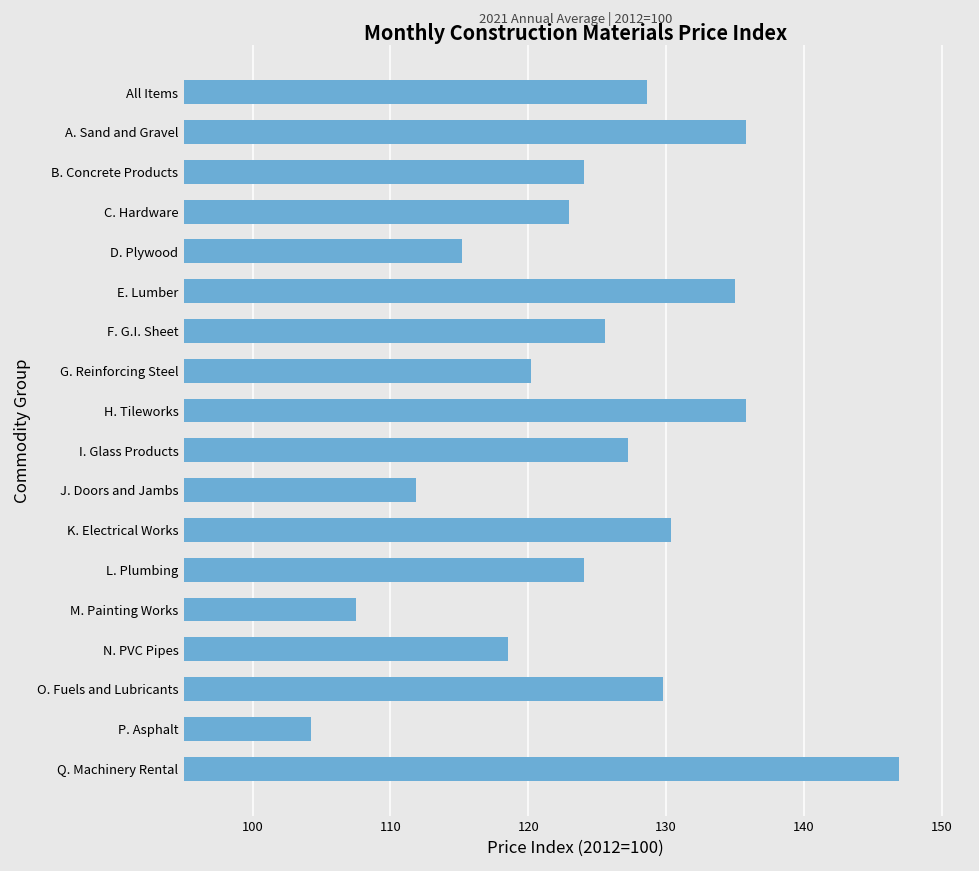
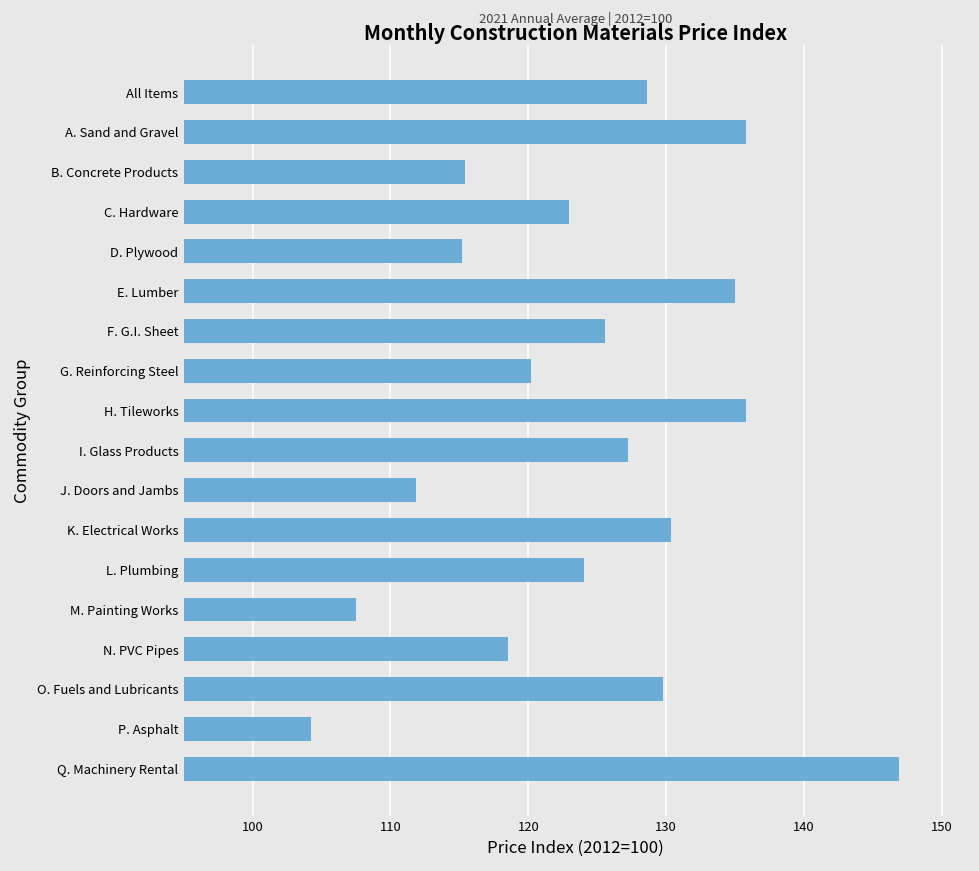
B. Concrete Products: 124.1 -> 115.4
